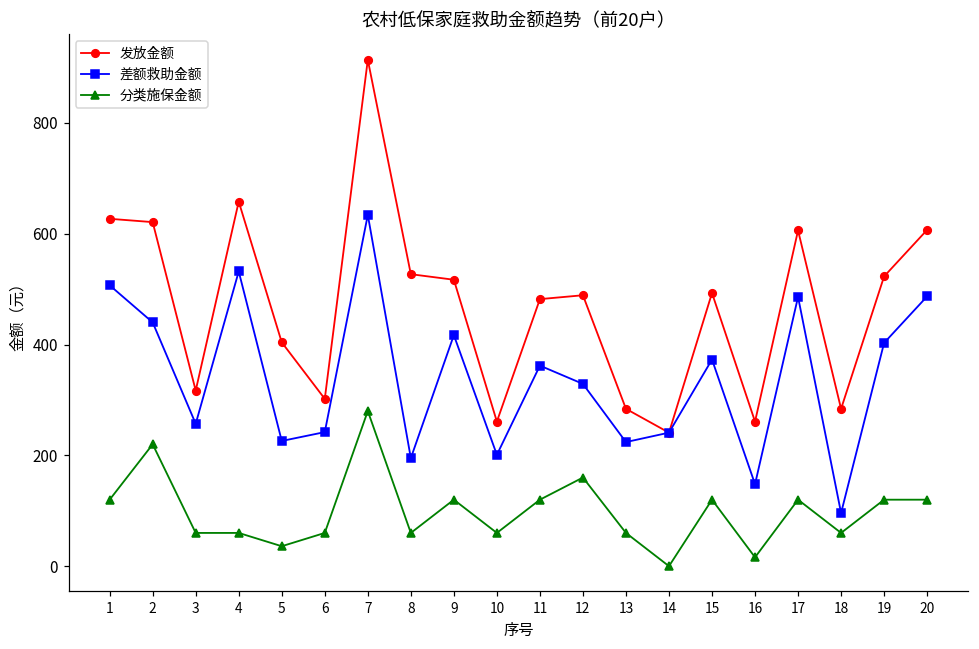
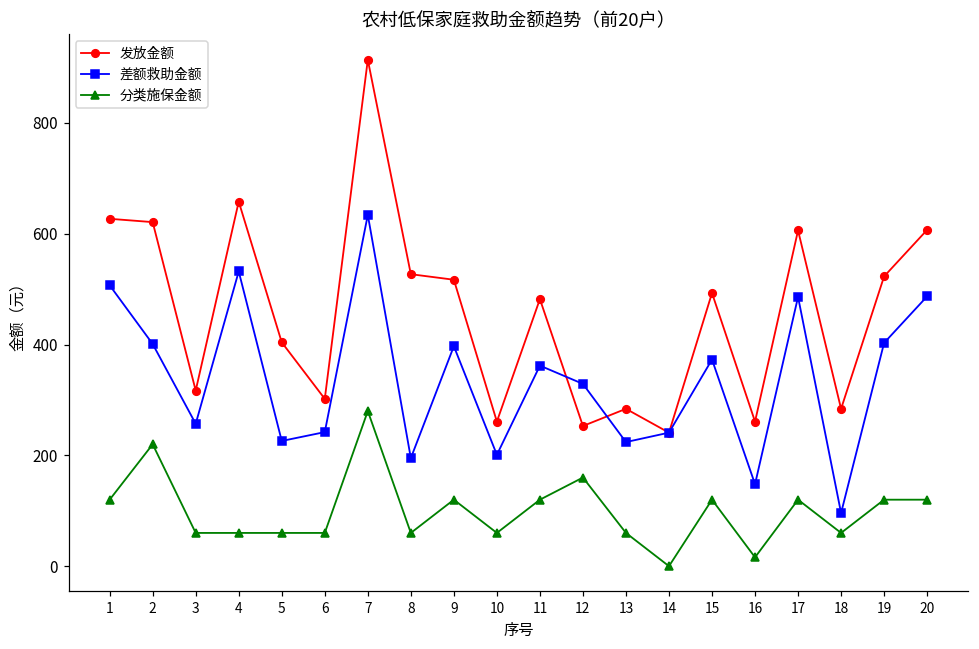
差额救助金额, 2: 440 -> 400
分类施保金额, 5: 40 -> 60
差额救助金额, 9: 420 -> 400
发放金额, 12: 490 -> 250
